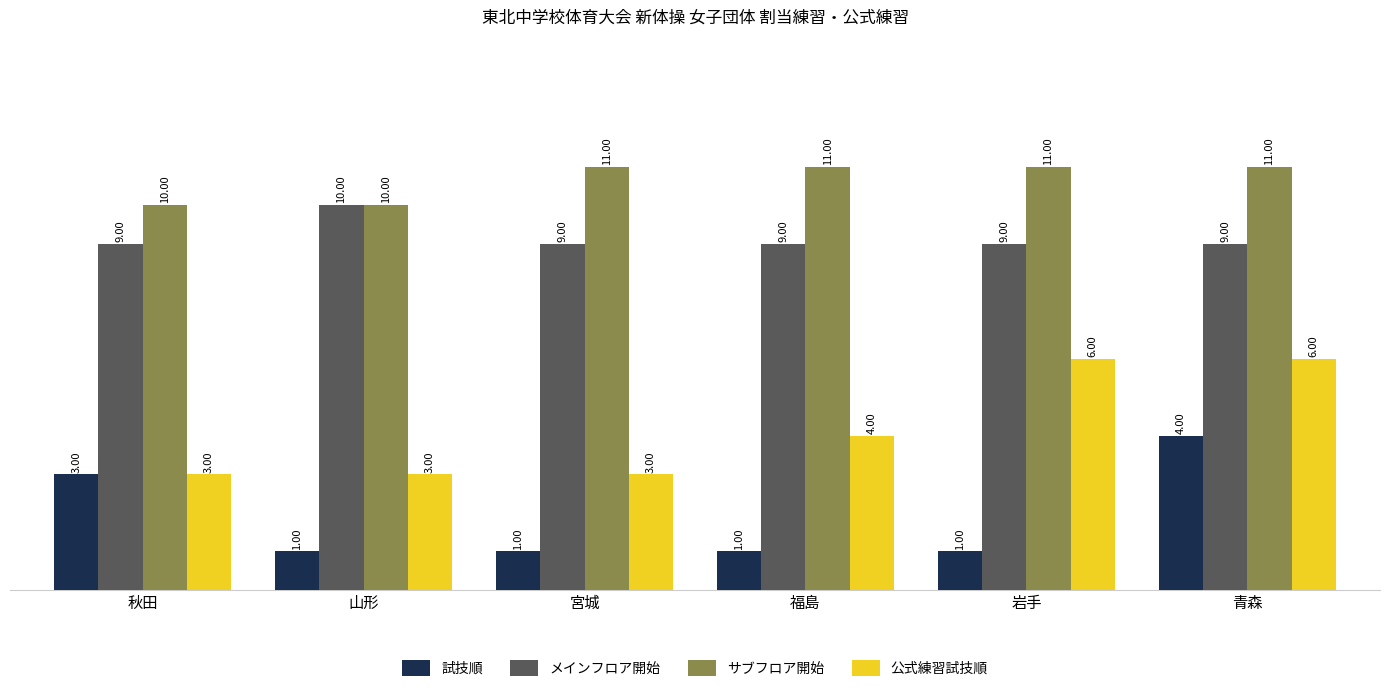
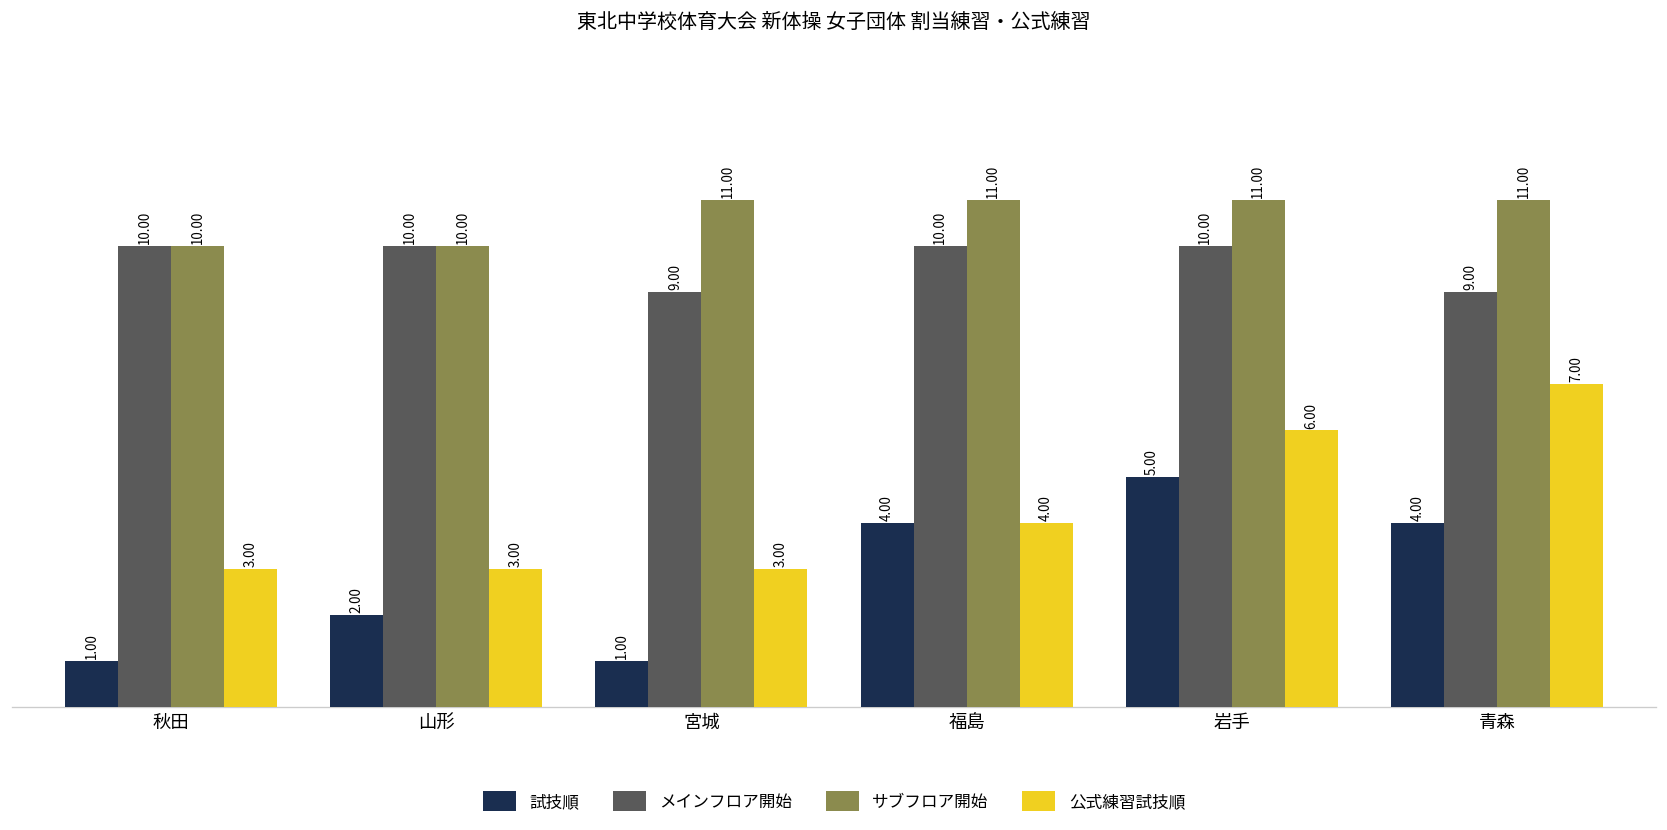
試技順, 秋田: 3.00 -> 1.00
メインフロア開始, 秋田: 9.00 -> 10.00
試技順, 山形: 1.00 -> 2.00
試技順, 福島: 1.00 -> 4.00
メインフロア開始, 福島: 9.00 -> 10.00
試技順, 岩手: 1.00 -> 5.00
メインフロア開始, 岩手: 9.00 -> 10.00
公式練習試技順, 青森: 6.00 -> 7.00
